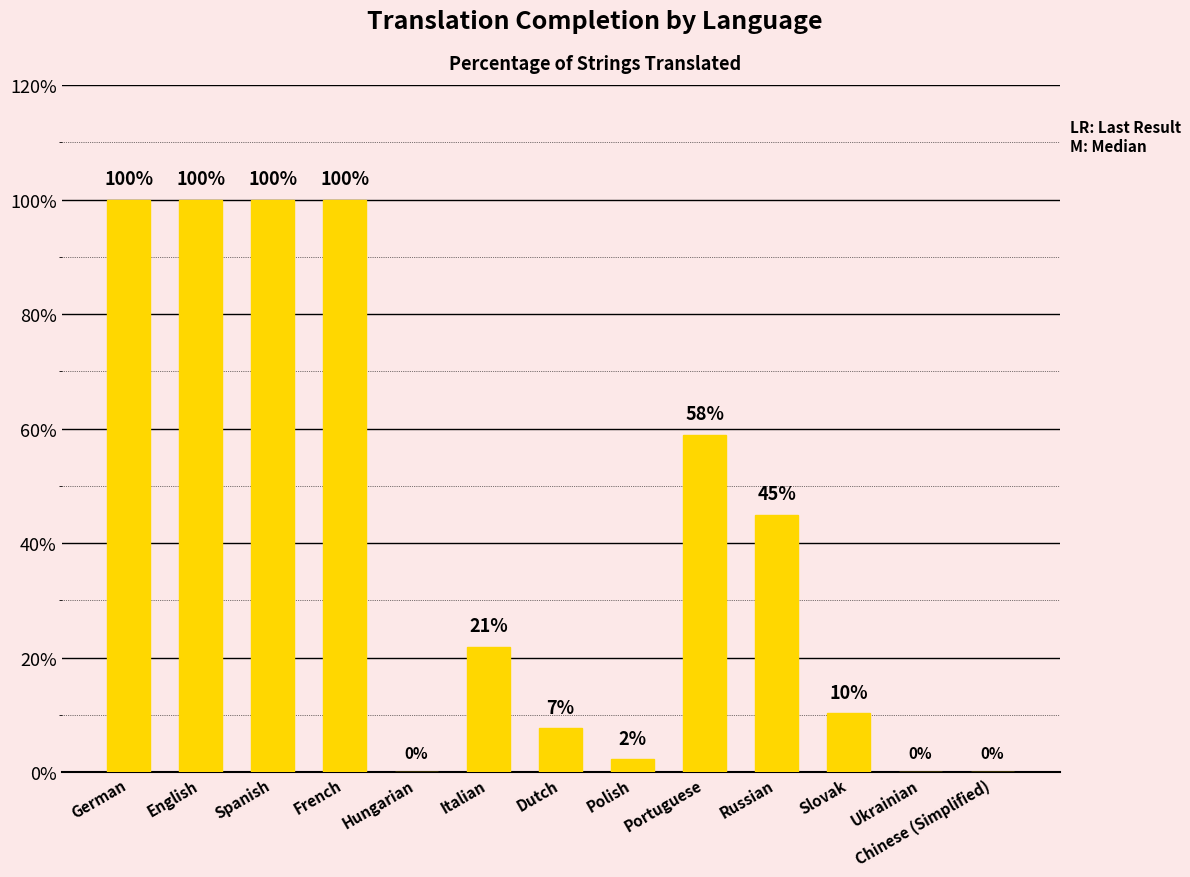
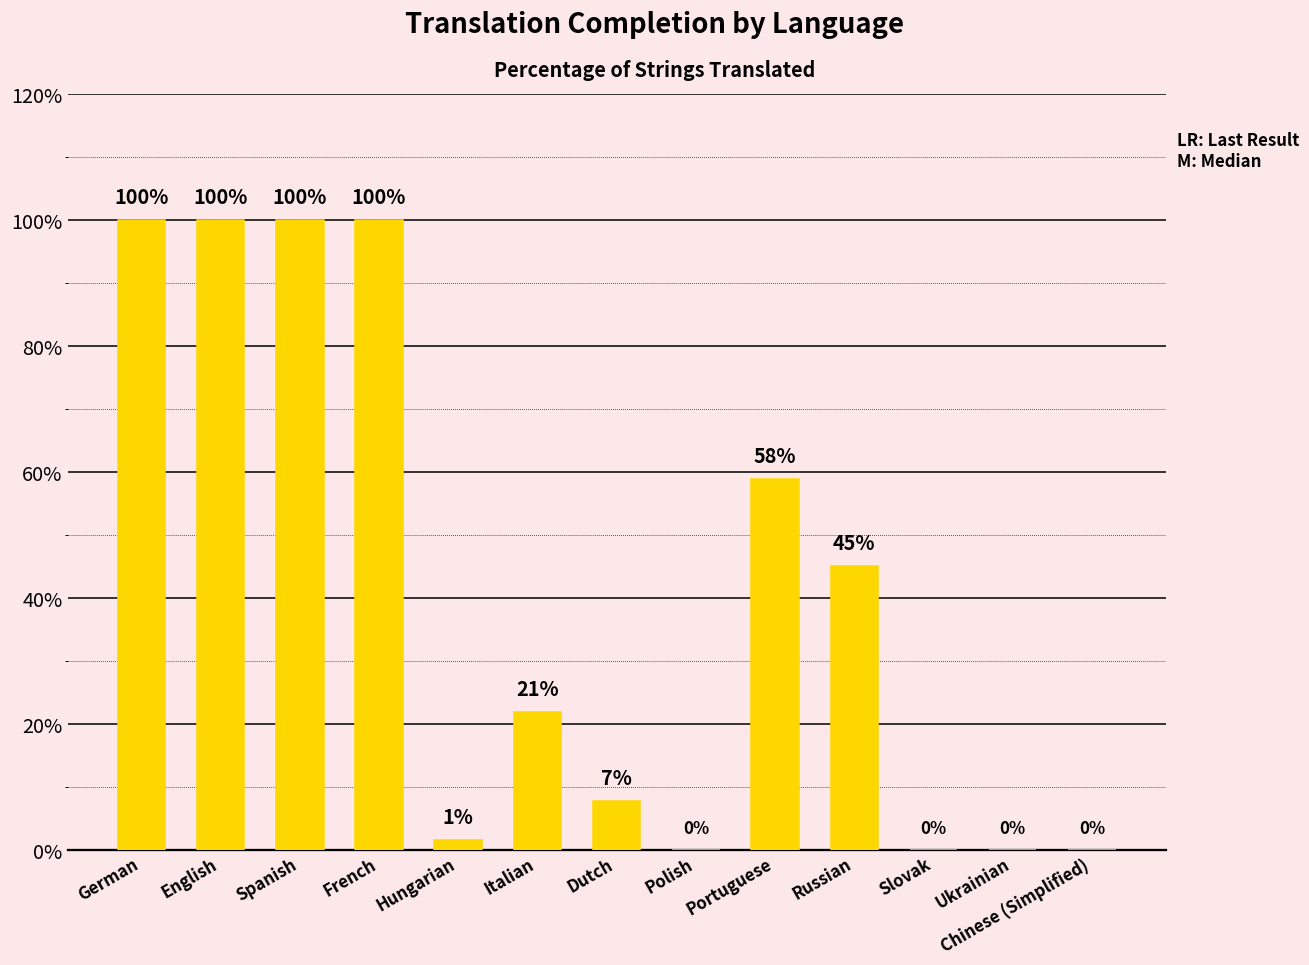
Hungarian: 0% -> 1%
Polish: 2% -> 0%
Slovak: 10% -> 0%
